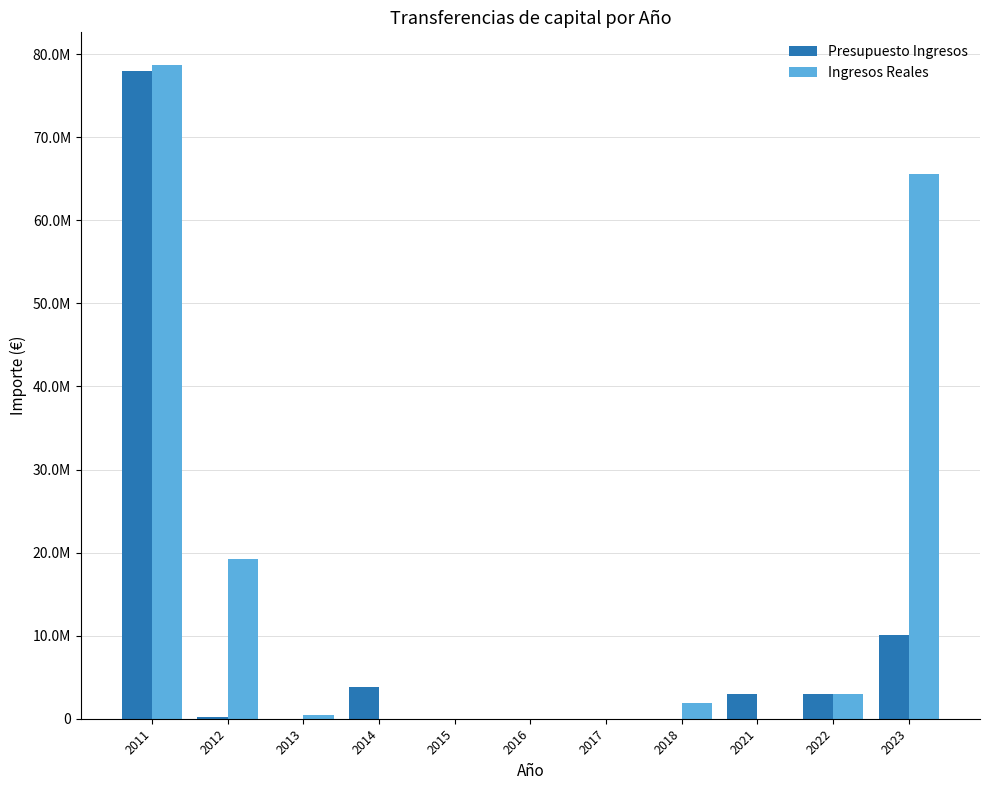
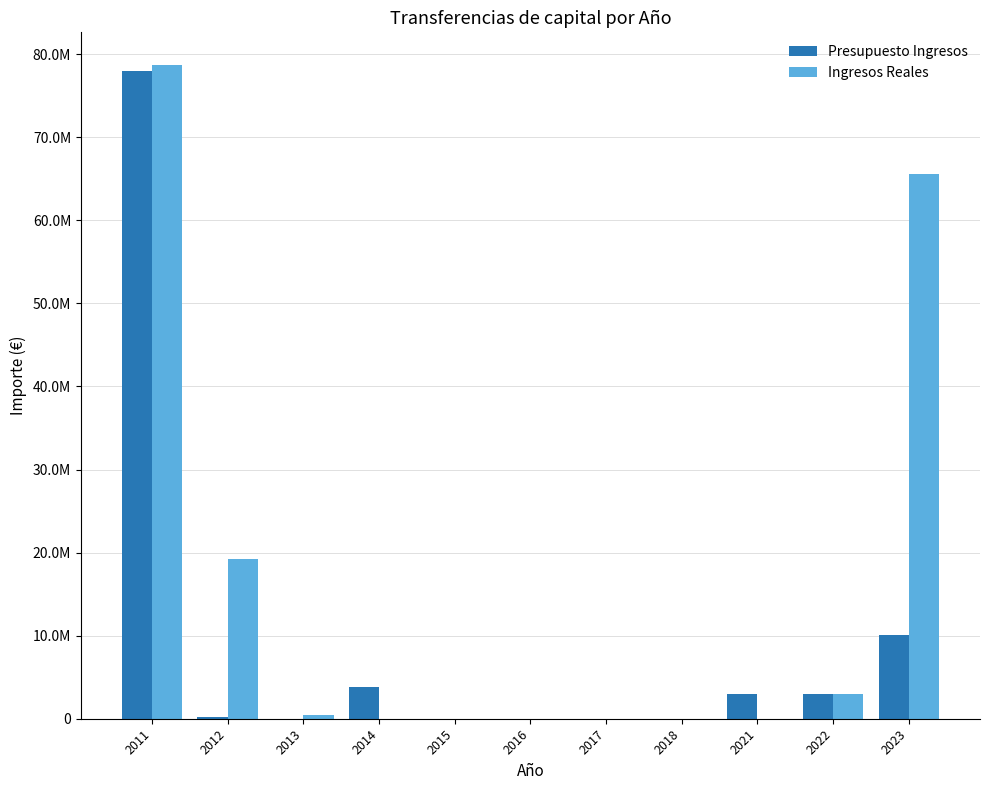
Ingresos Reales, 2018: 2000000 -> 0
